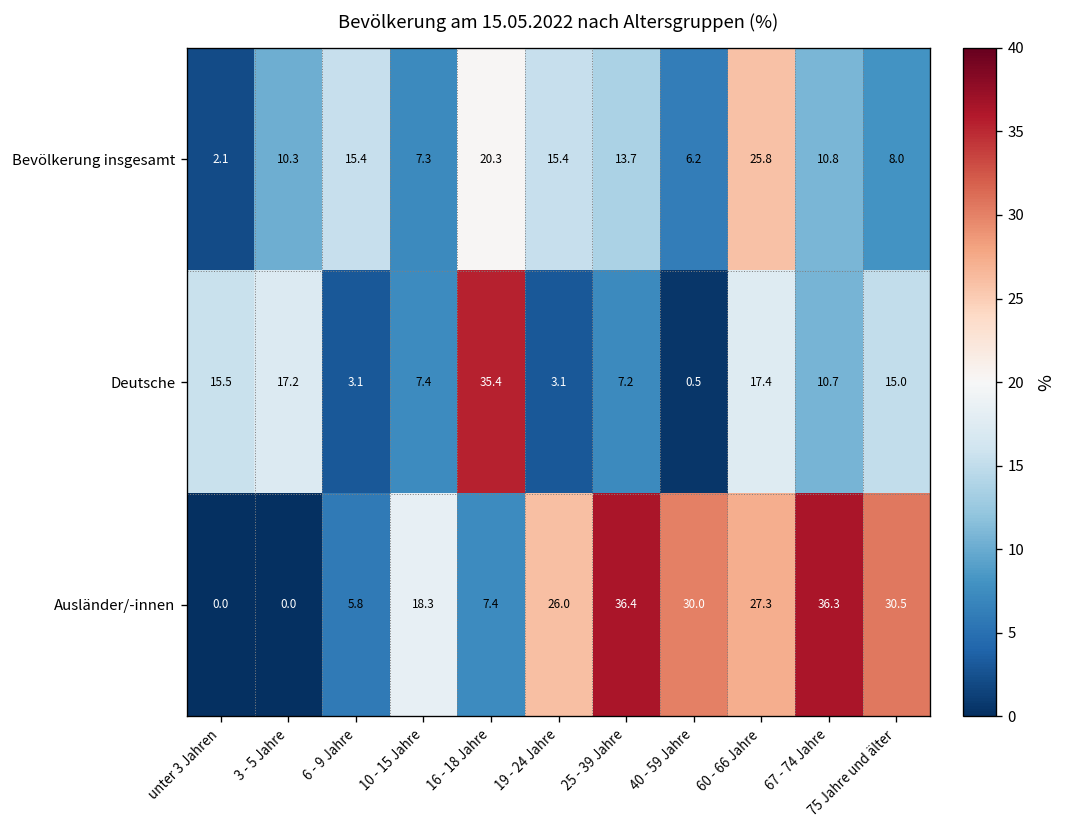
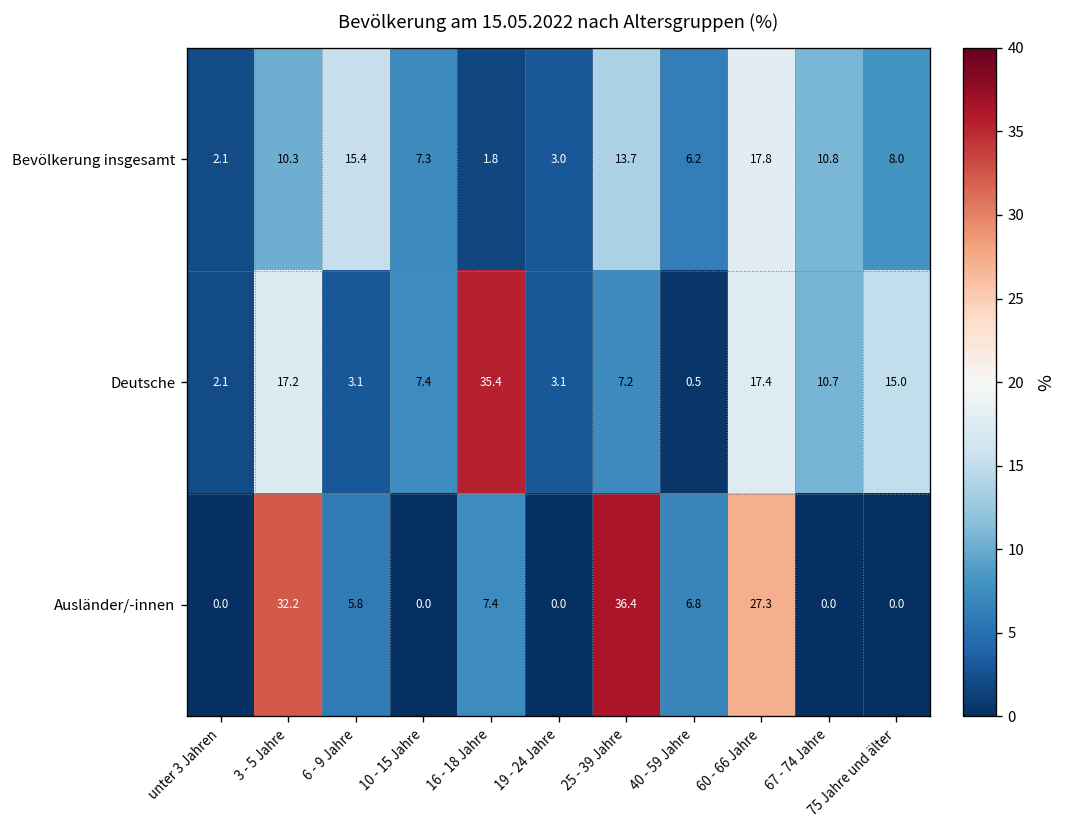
Bevölkerung insgesamt, 16 - 18 Jahre: 20.3 -> 1.8
Bevölkerung insgesamt, 19 - 24 Jahre: 15.4 -> 3.0
Bevölkerung insgesamt, 60 - 66 Jahre: 25.8 -> 17.8
Deutsche, unter 3 Jahren: 15.5 -> 2.1
Ausländer/-innen, 3 - 5 Jahre: 0.0 -> 32.2
Ausländer/-innen, 10 - 15 Jahre: 18.3 -> 0.0
Ausländer/-innen, 19 - 24 Jahre: 26.0 -> 0.0
Ausländer/-innen, 40 - 59 Jahre: 30.0 -> 6.8
Ausländer/-innen, 67 - 74 Jahre: 36.3 -> 0.0
Ausländer/-innen, 75 Jahre und älter: 30.5 -> 0.0
